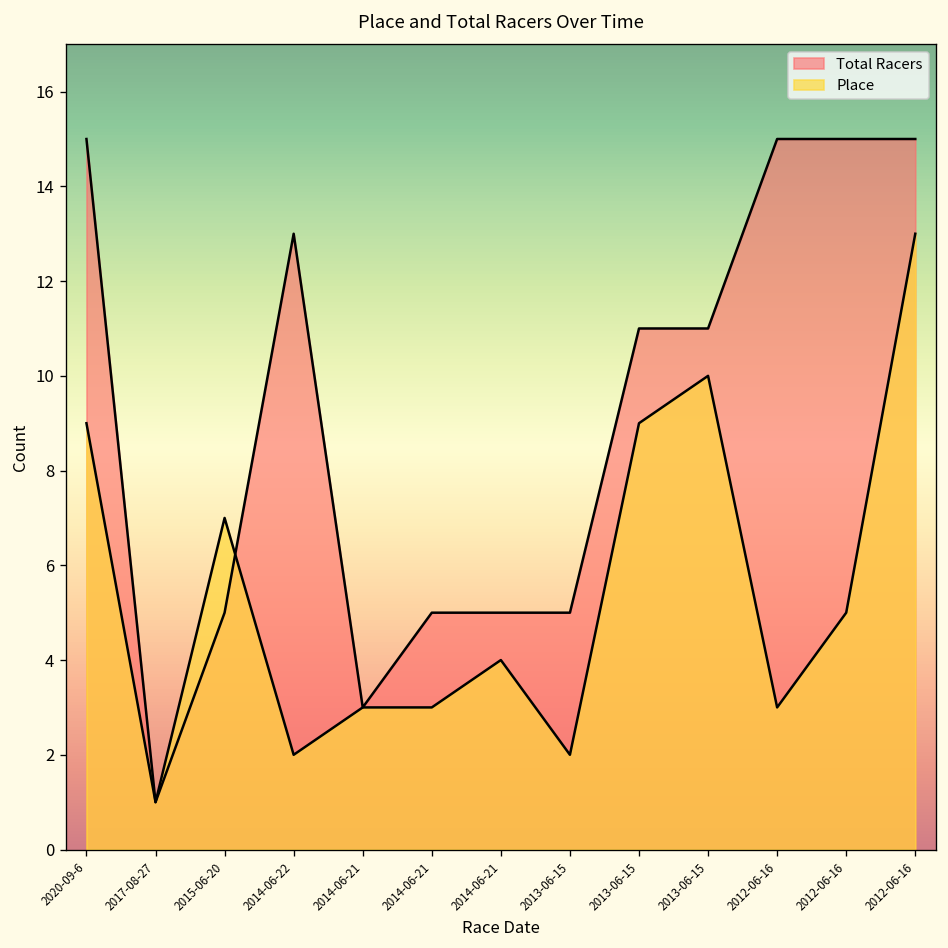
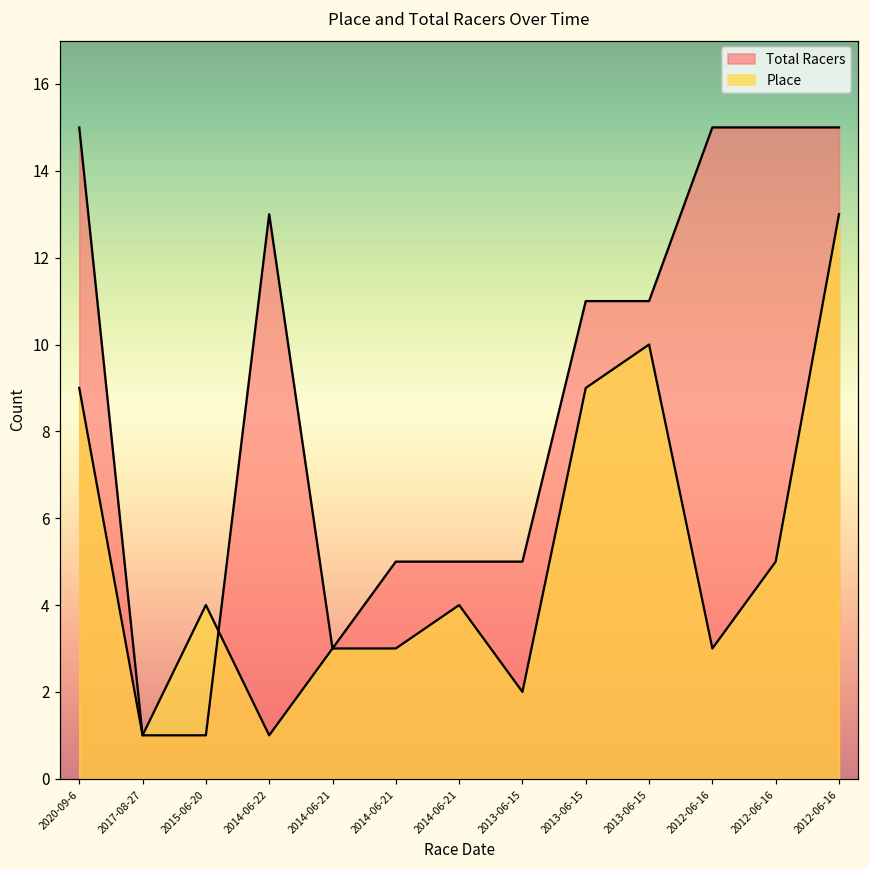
Total Racers, 2015-06-20: 5 -> 1
Place, 2015-06-20: 7 -> 4
Place, 2014-06-22: 2 -> 1
